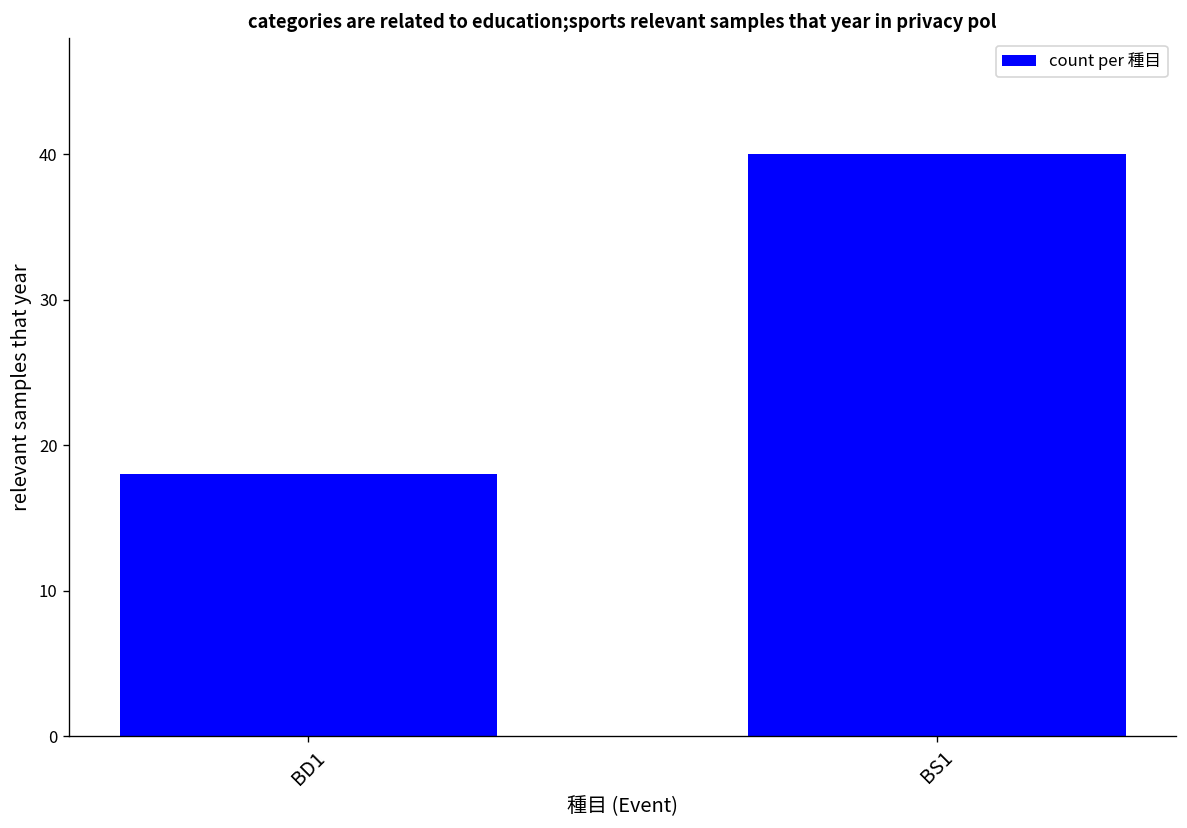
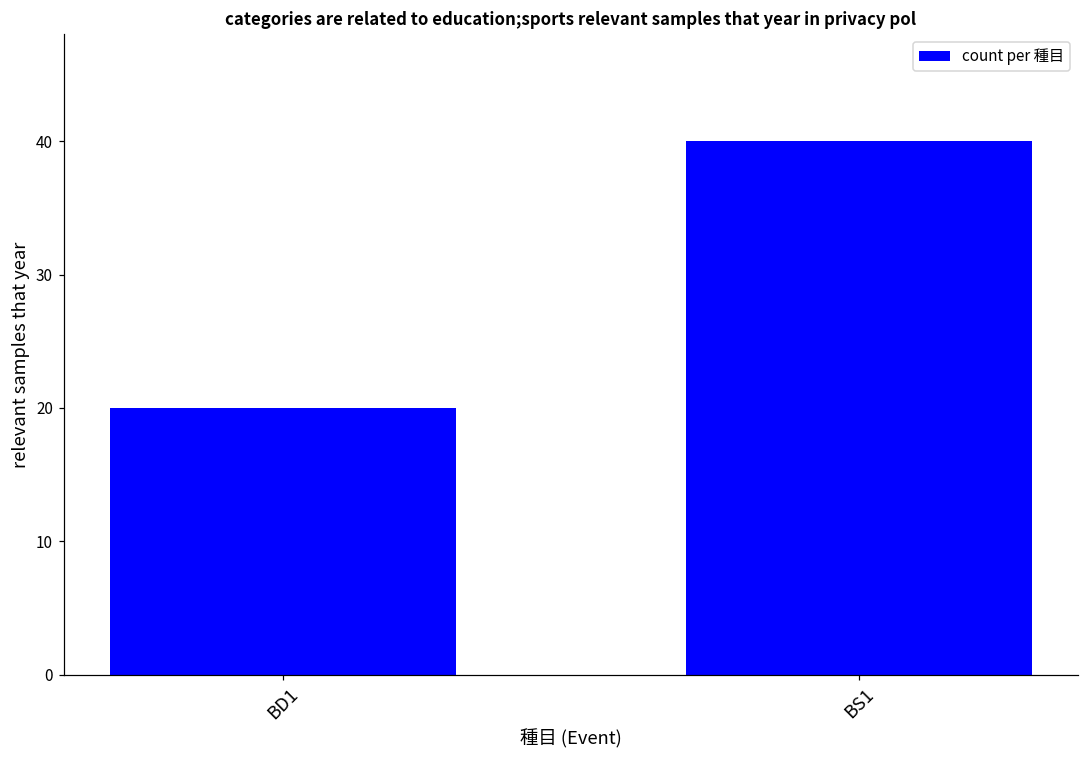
BD1: 18 -> 20
